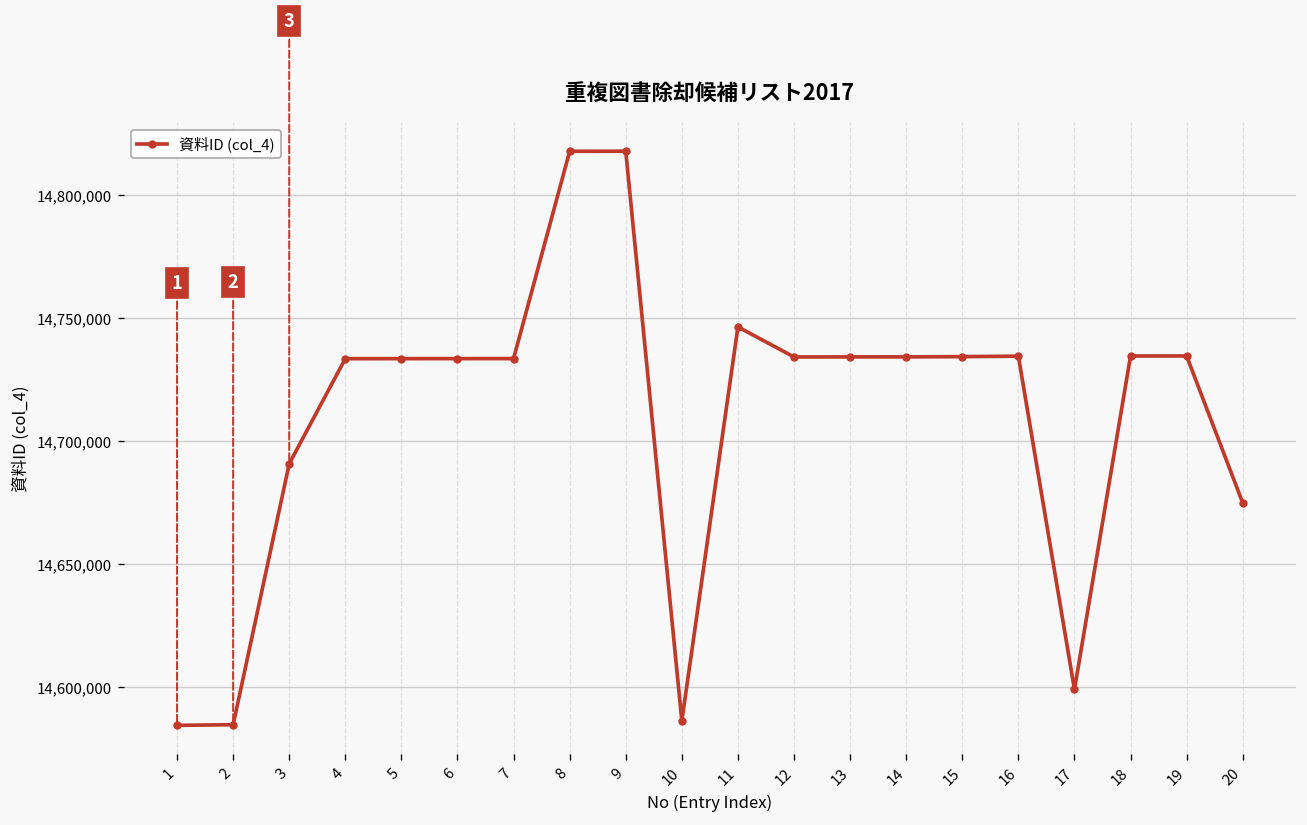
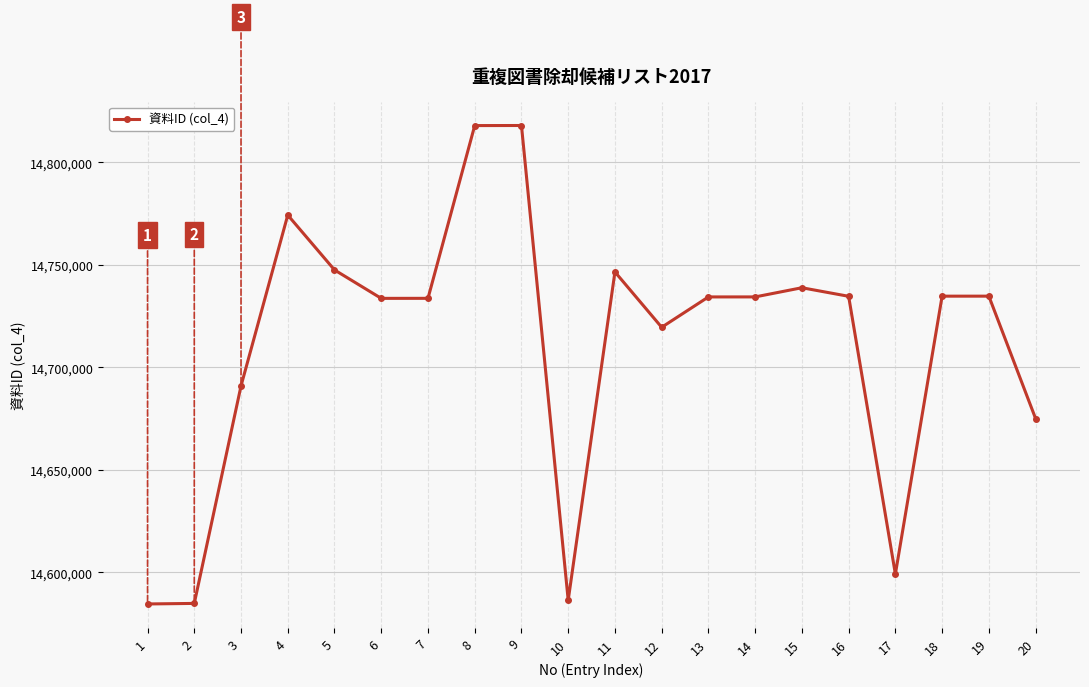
4: 14,734,000 -> 14,774,000
5: 14,734,000 -> 14,748,000
12: 14,734,000 -> 14,720,000
15: 14,734,000 -> 14,739,000
